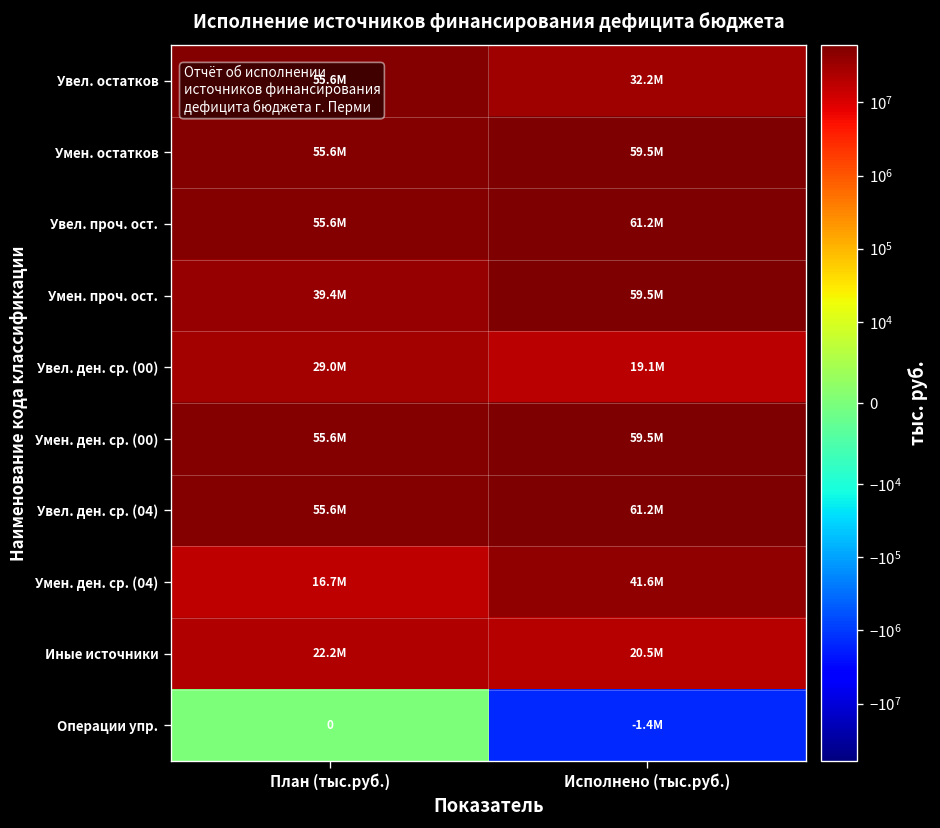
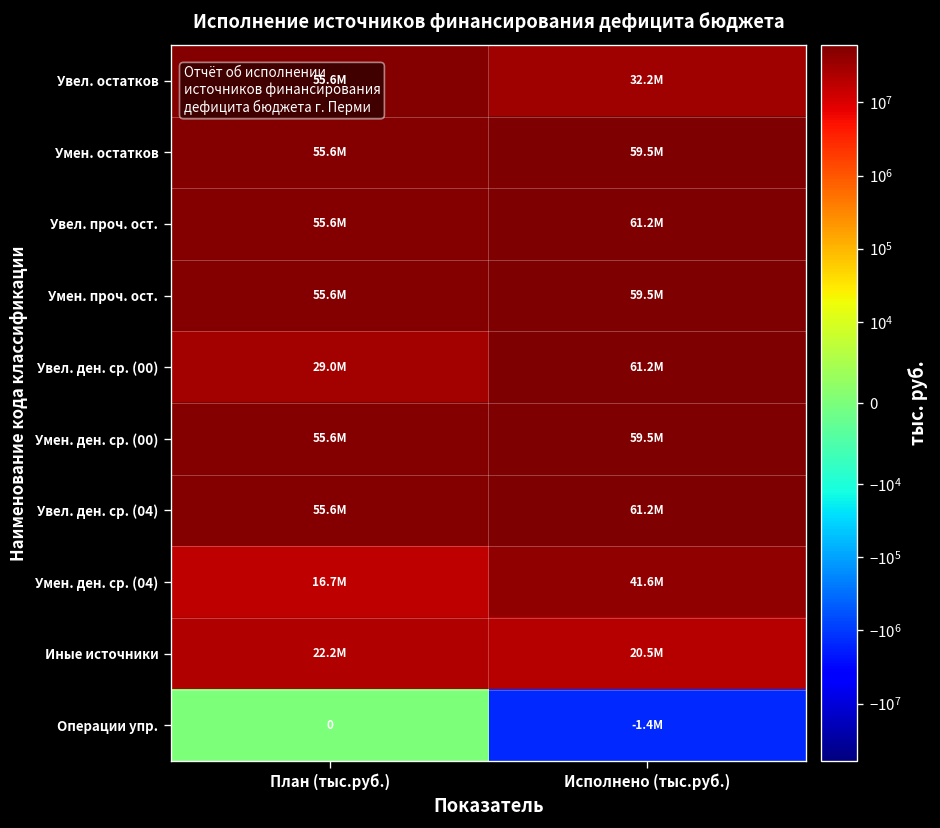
Умен. проч. ост., План (тыс.руб.): 39.4M -> 55.6M
Увел. ден. ср. (00), Исполнено (тыс.руб.): 19.1M -> 61.2M
